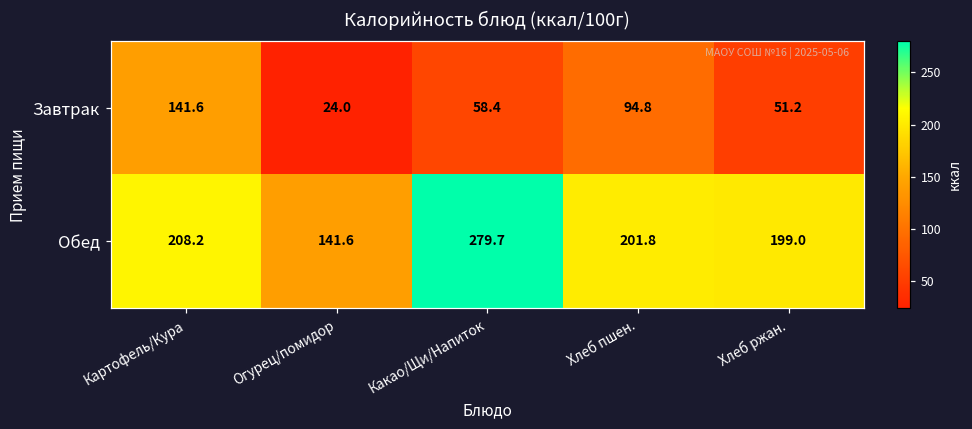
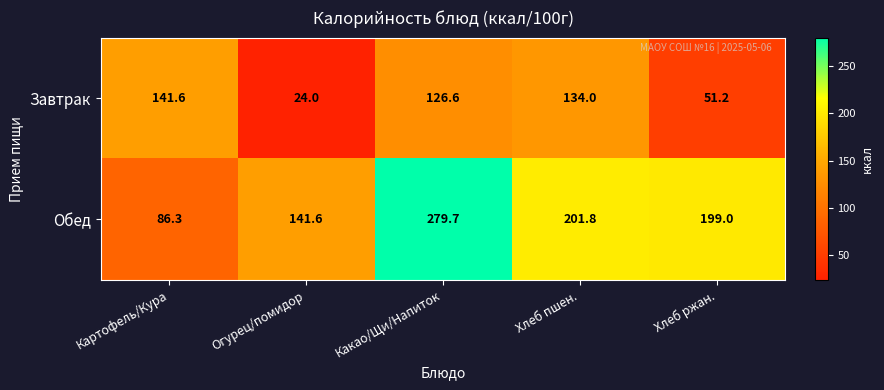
Завтрак, Какао/Щи/Напиток: 58.4 -> 126.6
Завтрак, Хлеб пшен.: 94.8 -> 134.0
Обед, Картофель/Кура: 208.2 -> 86.3
